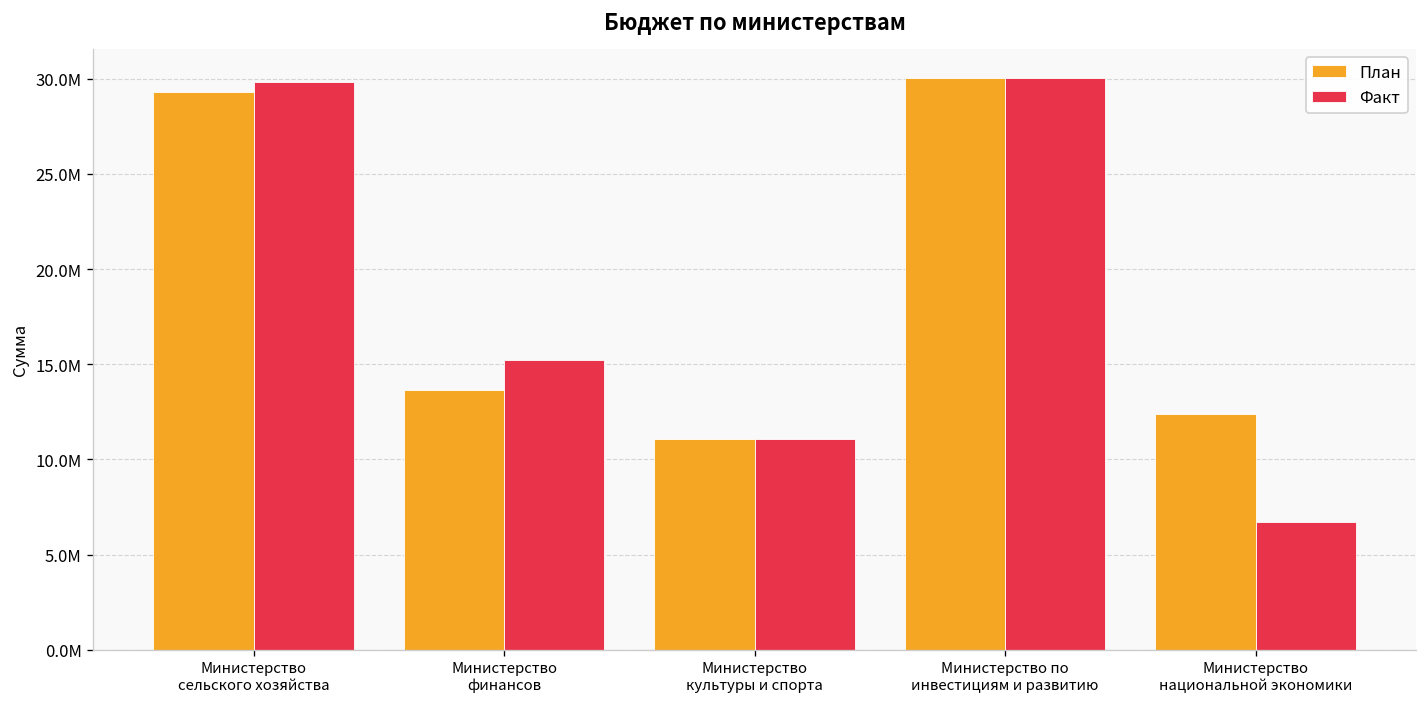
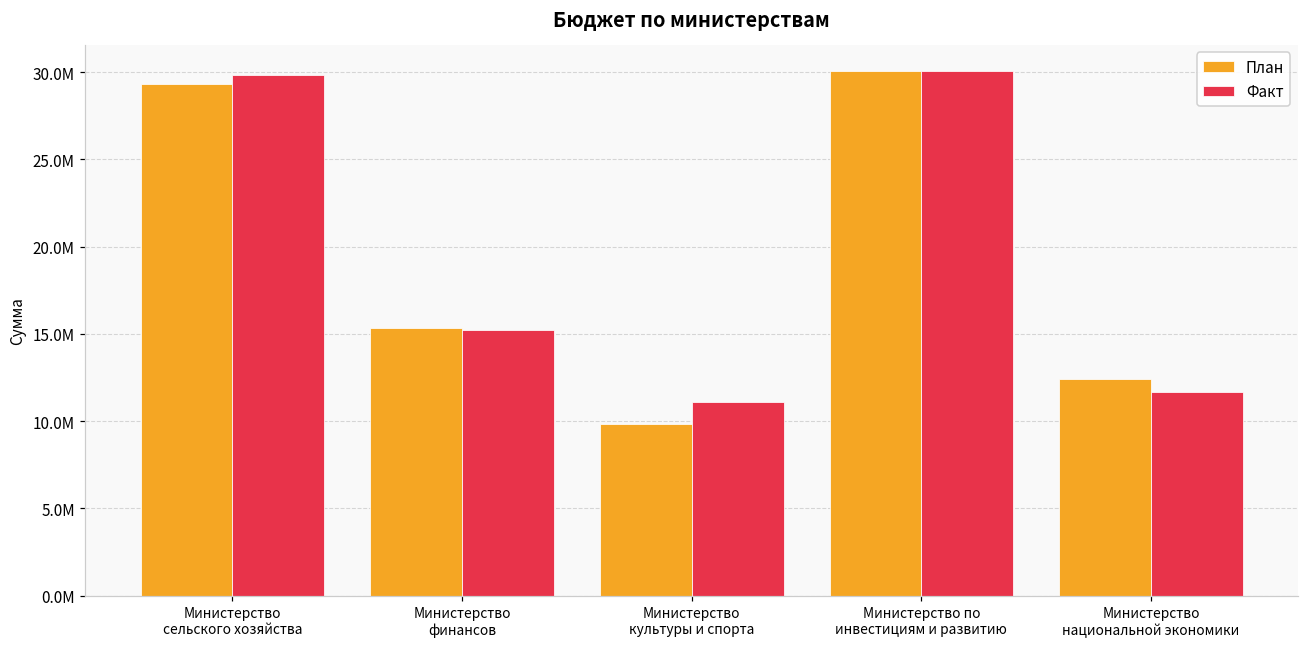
План, Министерство финансов: 13600000 -> 15400000
План, Министерство культуры и спорта: 11100000 -> 9800000
Факт, Министерство национальной экономики: 6700000 -> 11700000
